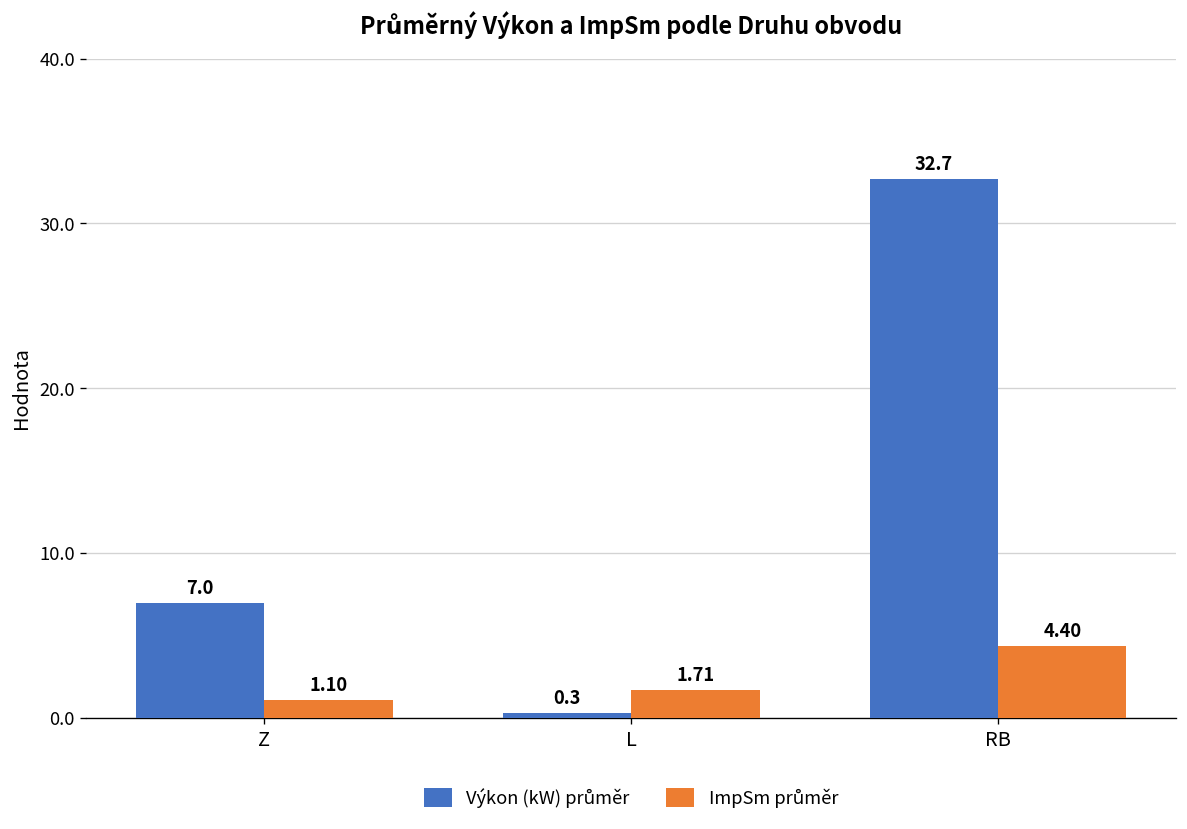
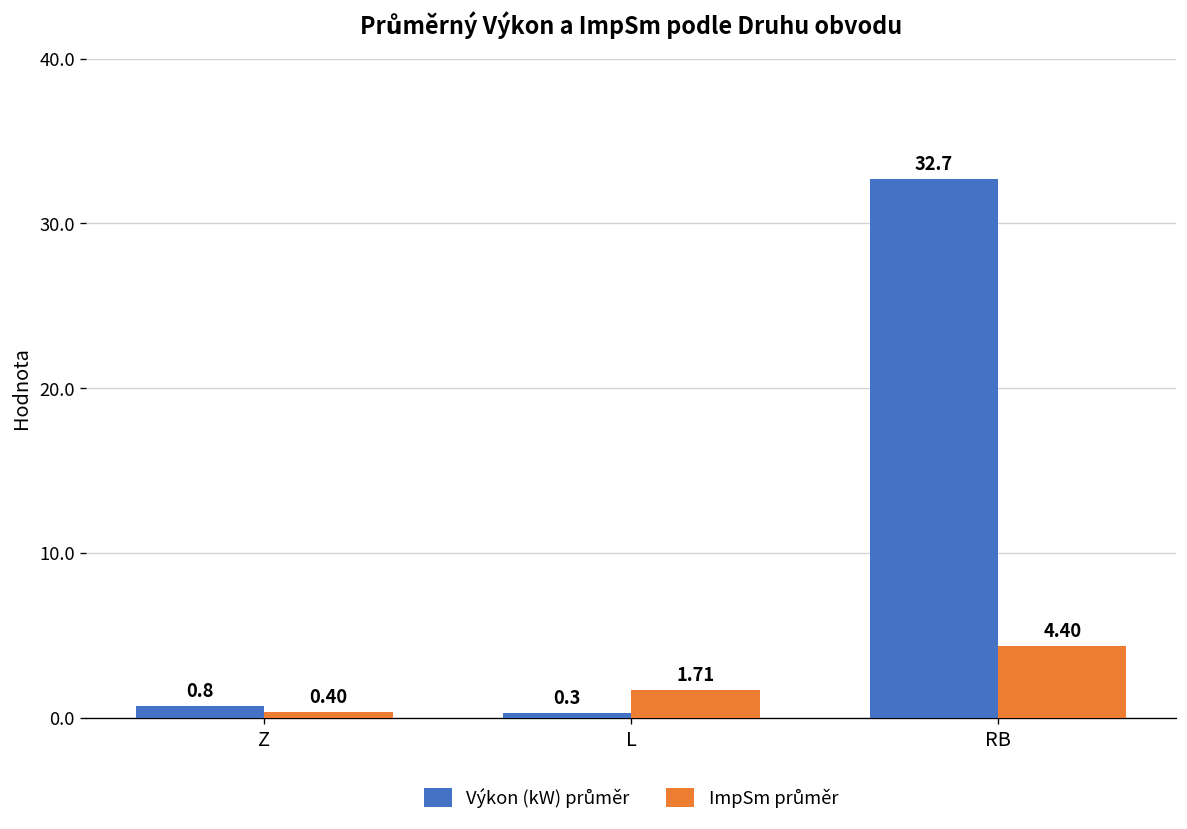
Výkon (kW) průměr, Z: 7.0 -> 0.8
ImpSm průměr, Z: 1.10 -> 0.40
